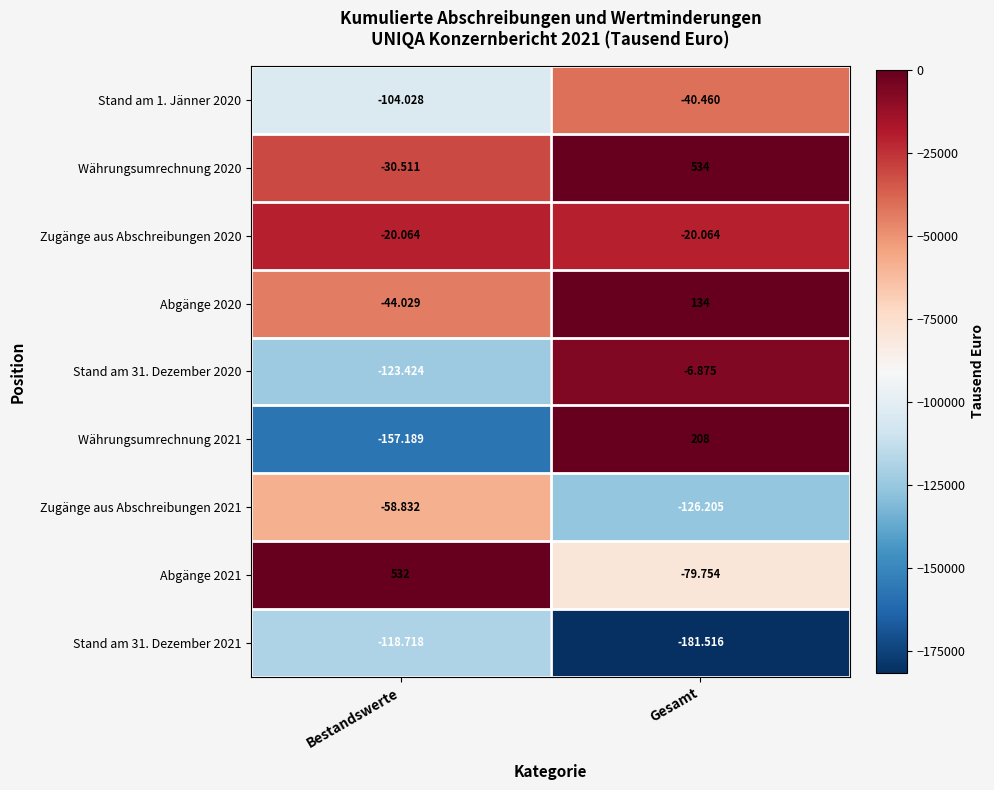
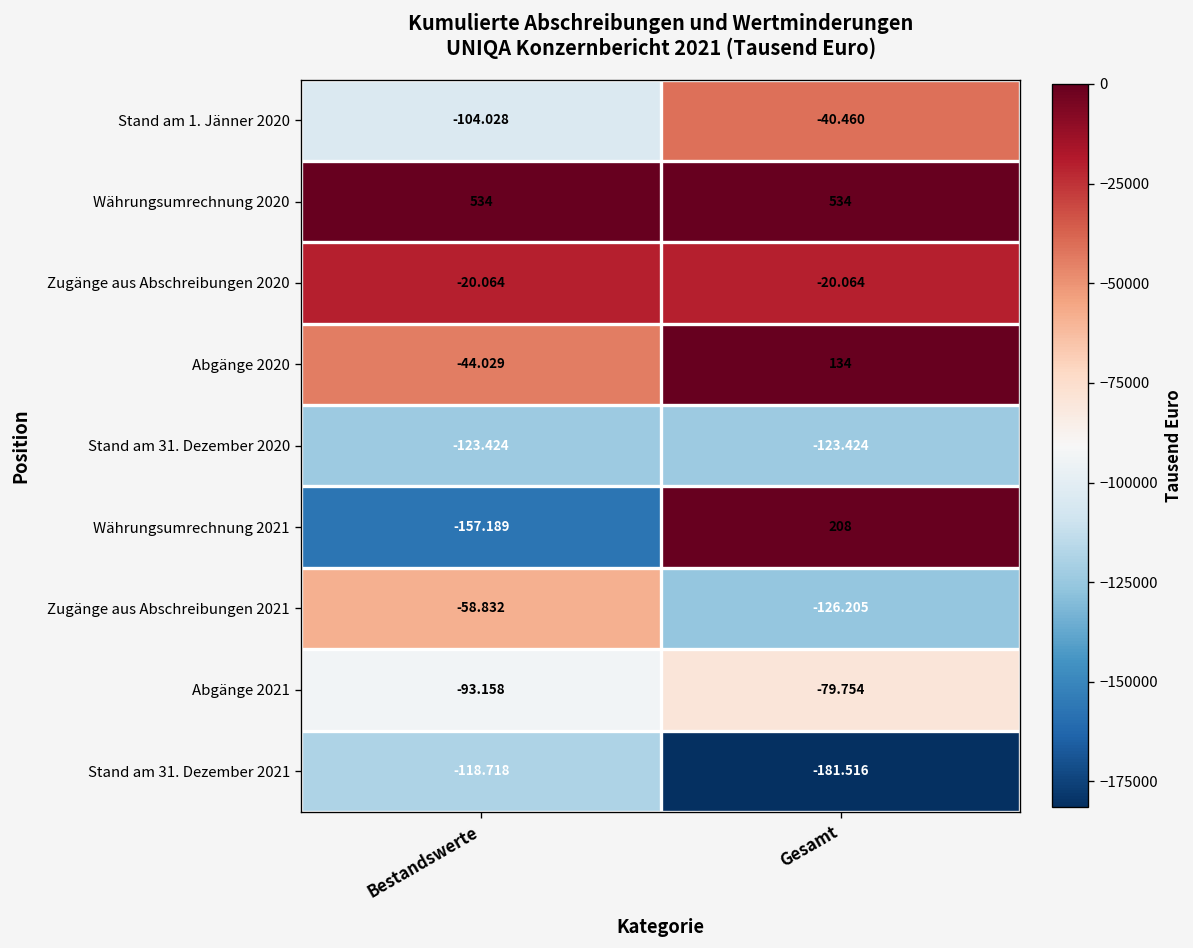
Währungsumrechnung 2020, Bestandswerte: -30.511 -> 534
Stand am 31. Dezember 2020, Gesamt: -6.875 -> -123.424
Abgänge 2021, Bestandswerte: 532 -> -93.158
